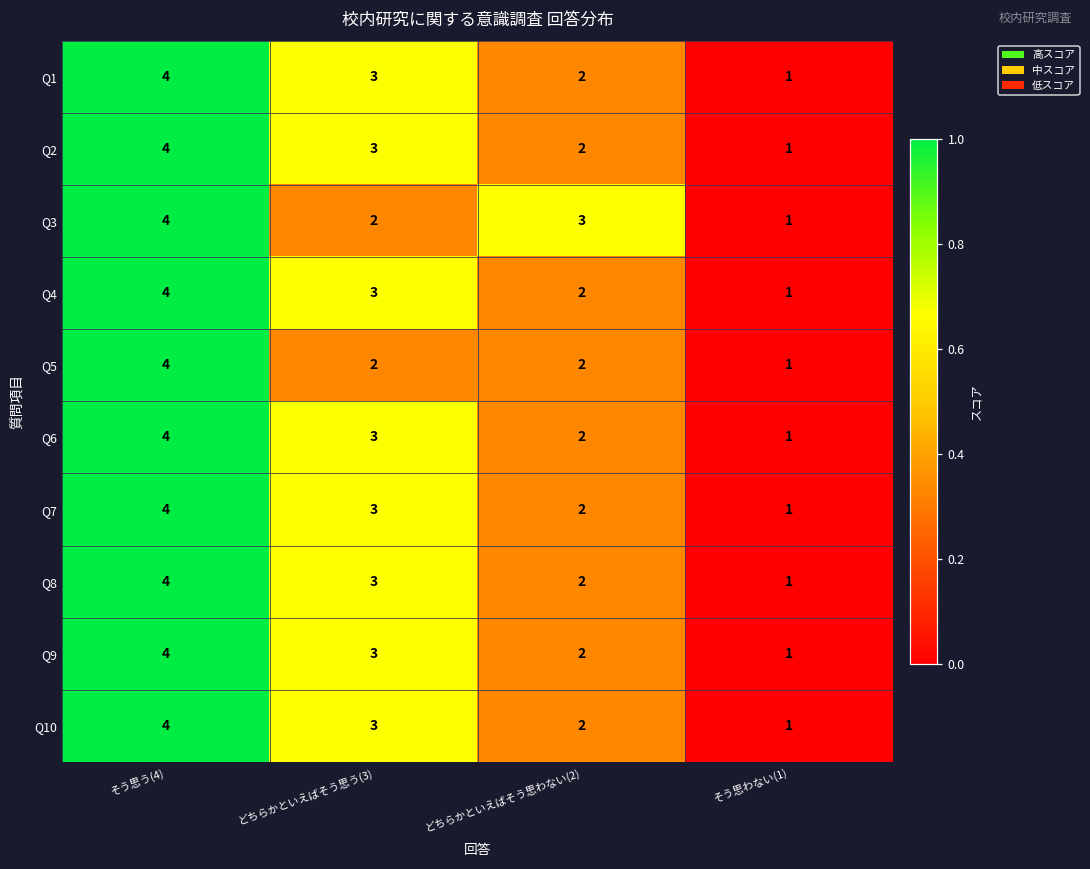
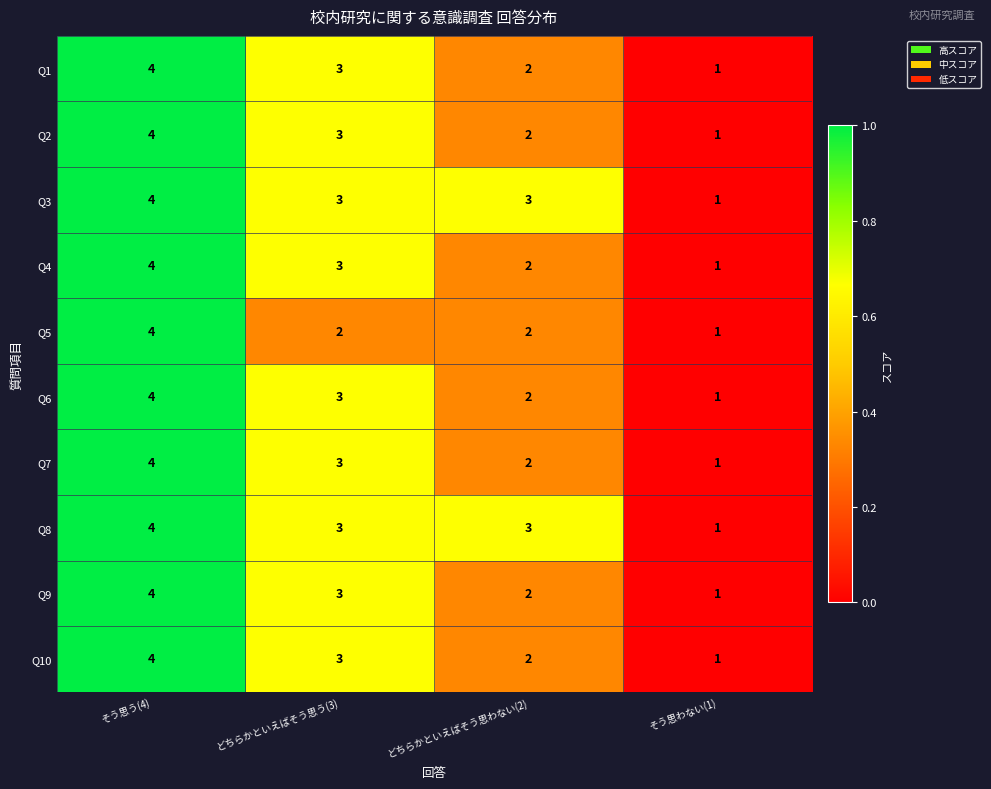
Q3, どちらかといえばそう思う(3): 2 -> 3
Q8, どちらかといえばそう思わない(2): 2 -> 3
